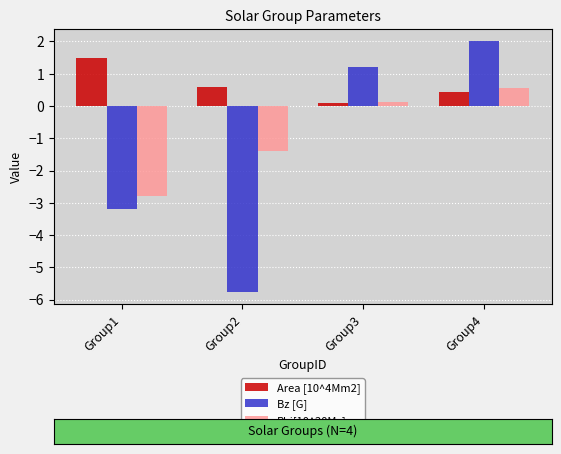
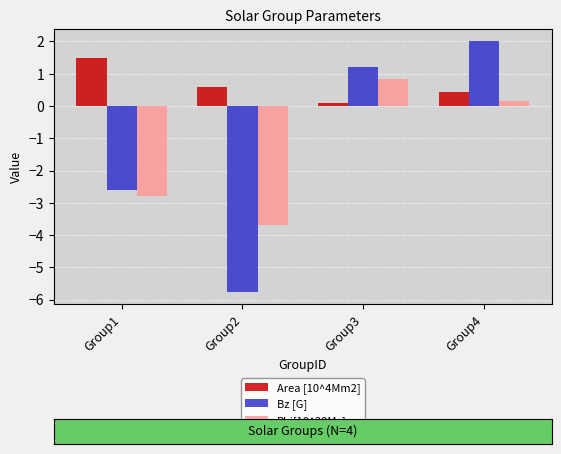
Bz [G], Group1: -3.2 -> -2.6
Phi[10^20Mx], Group2: -1.4 -> -3.7
Phi[10^20Mx], Group3: 0.1 -> 0.9
Phi[10^20Mx], Group4: 0.6 -> 0.2
